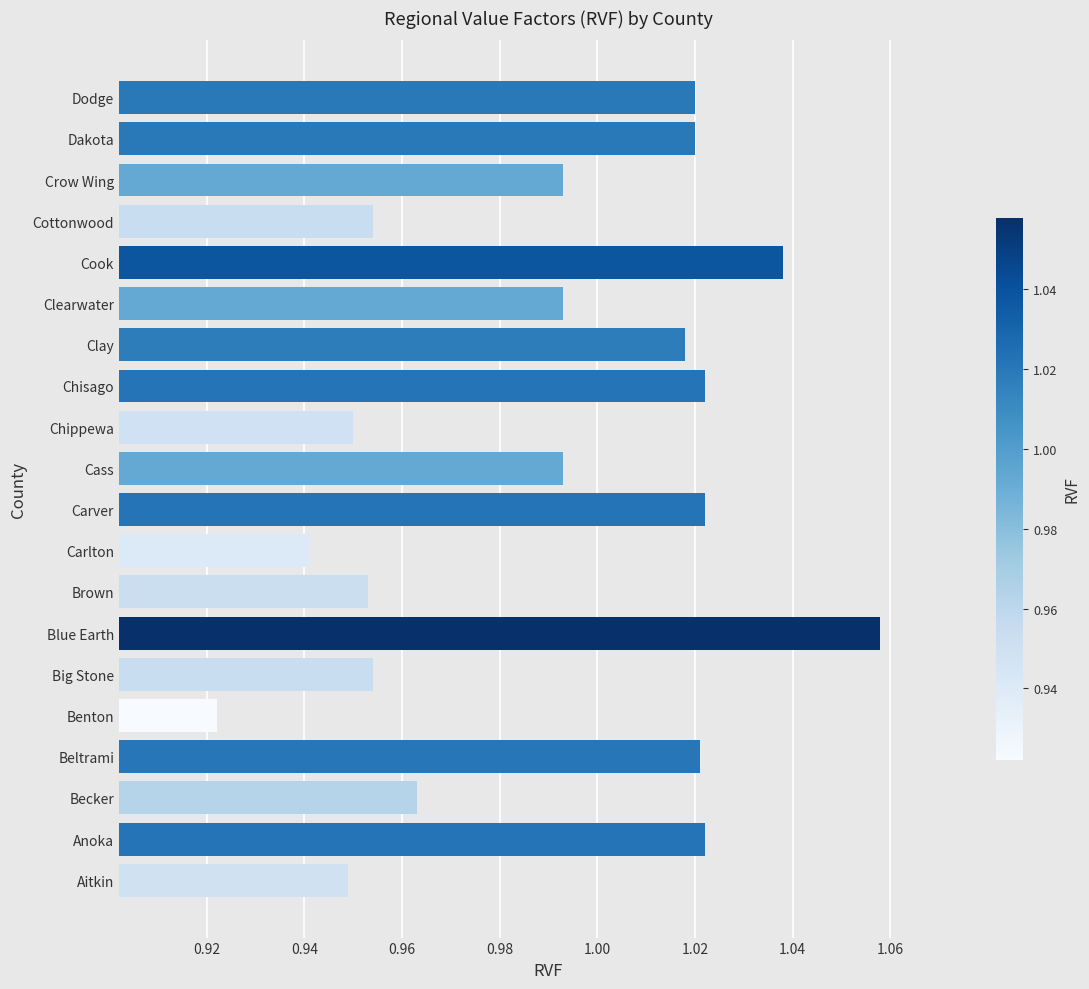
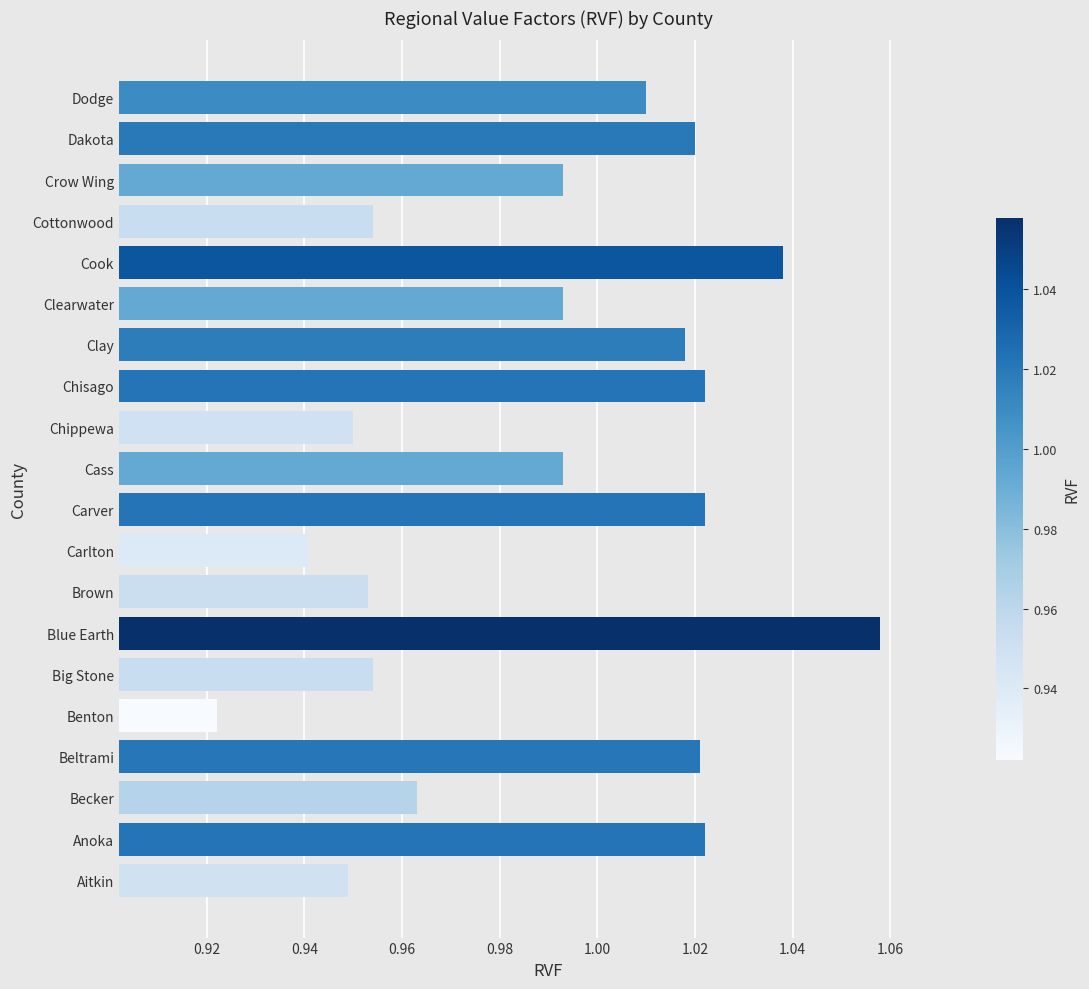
Dodge: 1.02 -> 1.01
